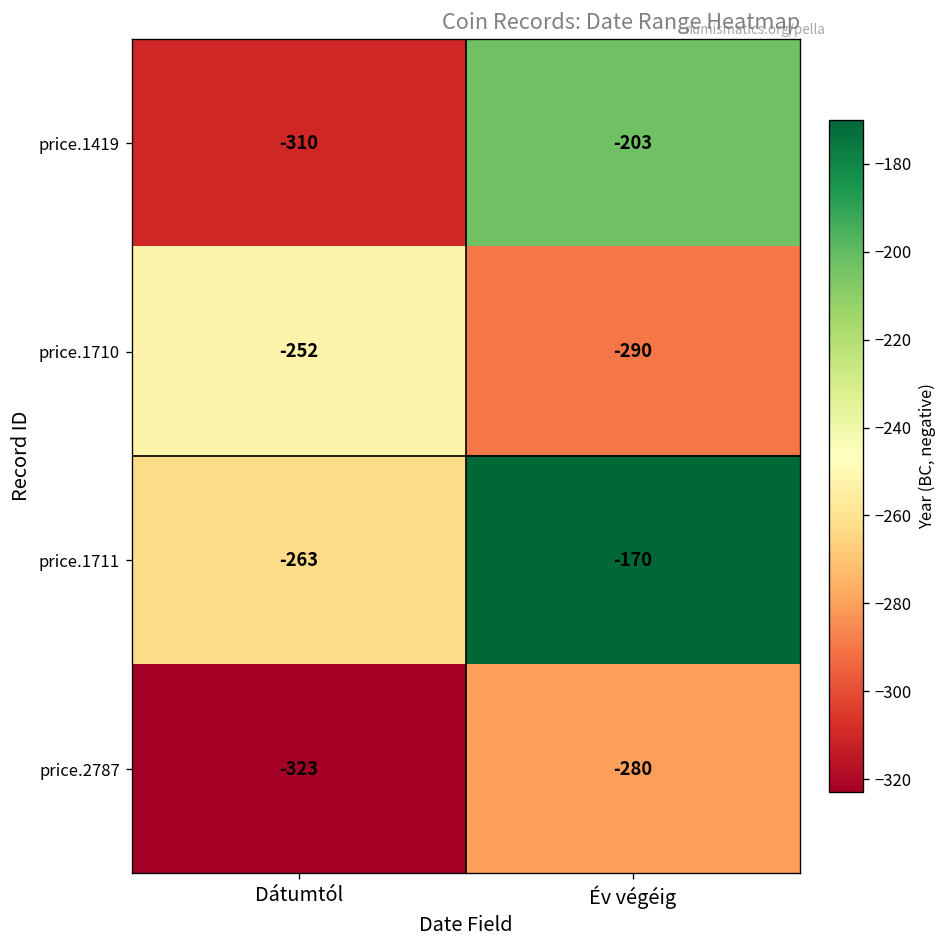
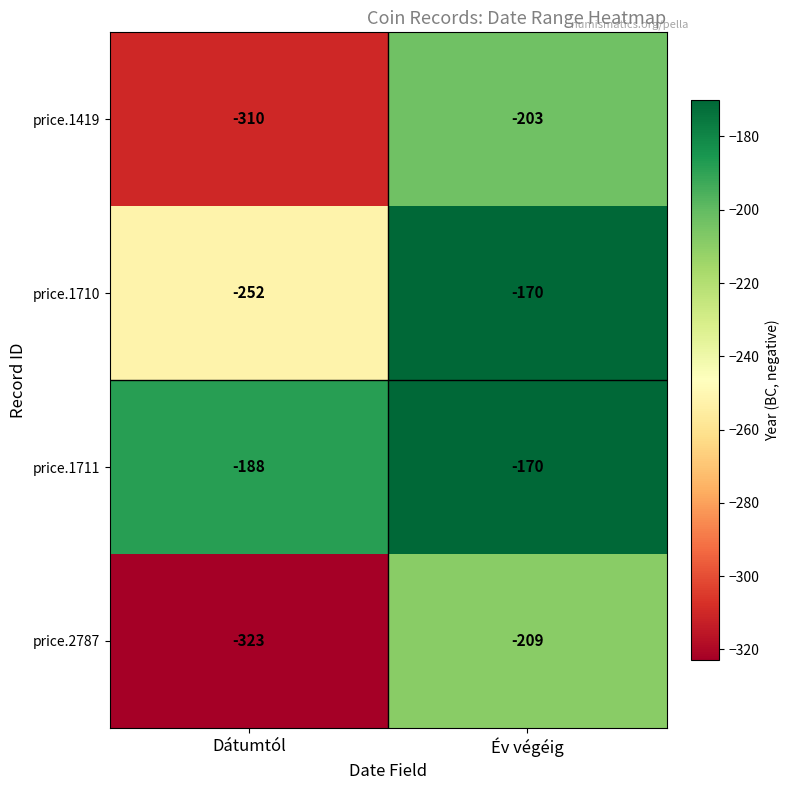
price.1710, Év végéig: -290 -> -170
price.1711, Dátumtól: -263 -> -188
price.2787, Év végéig: -280 -> -209
